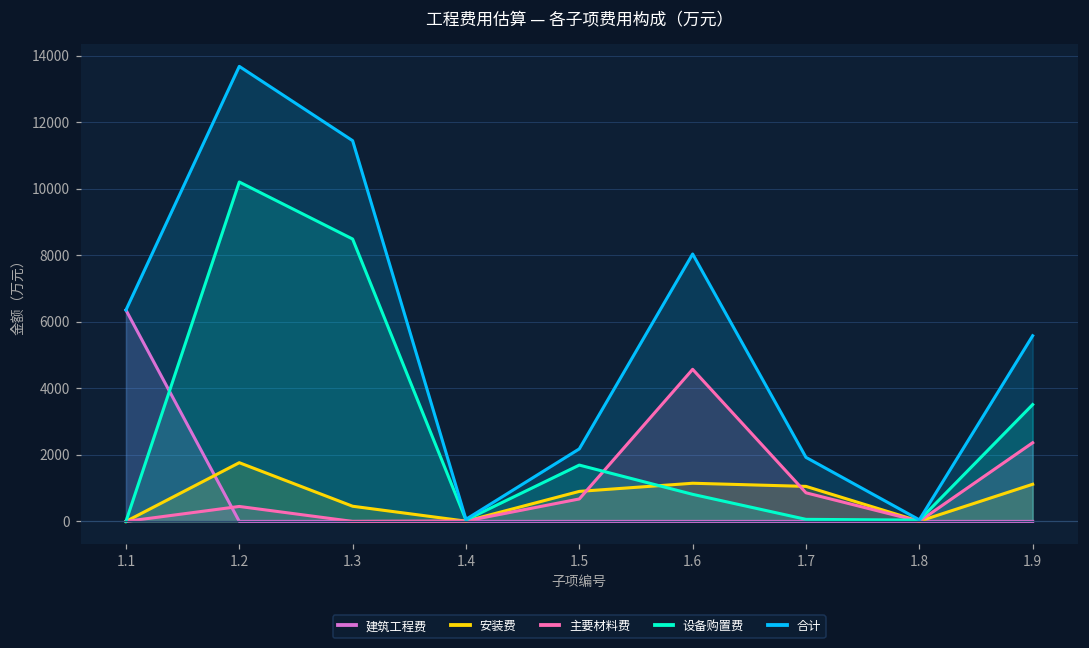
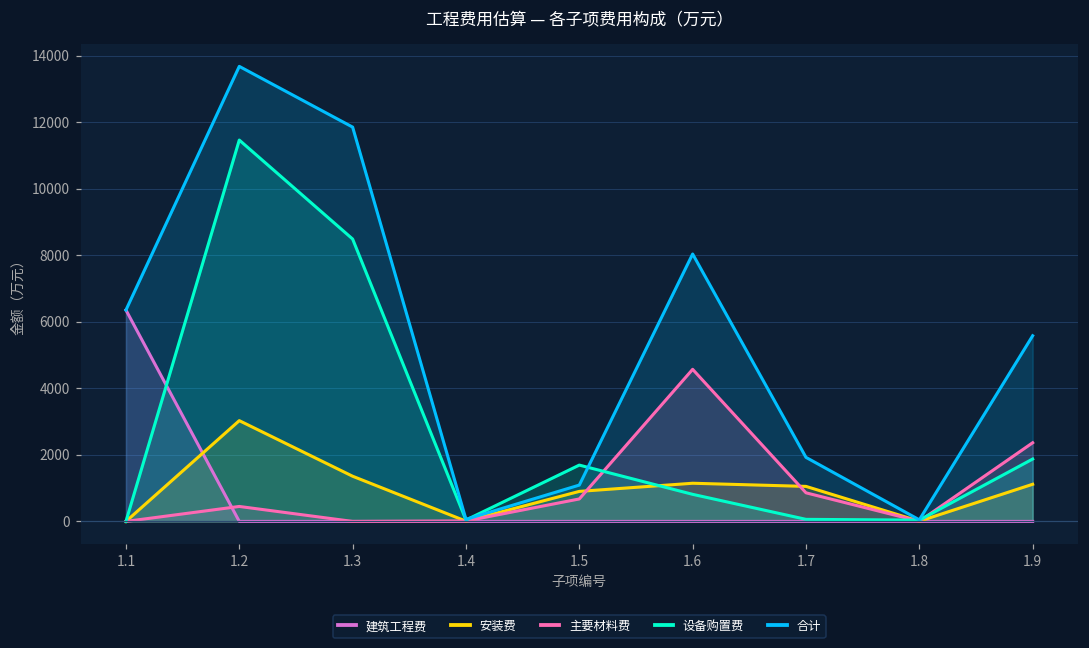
安装费, 1.2: 1800 -> 3000
设备购置费, 1.2: 10200 -> 11500
安装费, 1.3: 500 -> 1400
合计, 1.3: 11400 -> 11900
合计, 1.5: 2200 -> 1100
设备购置费, 1.9: 3500 -> 1900
